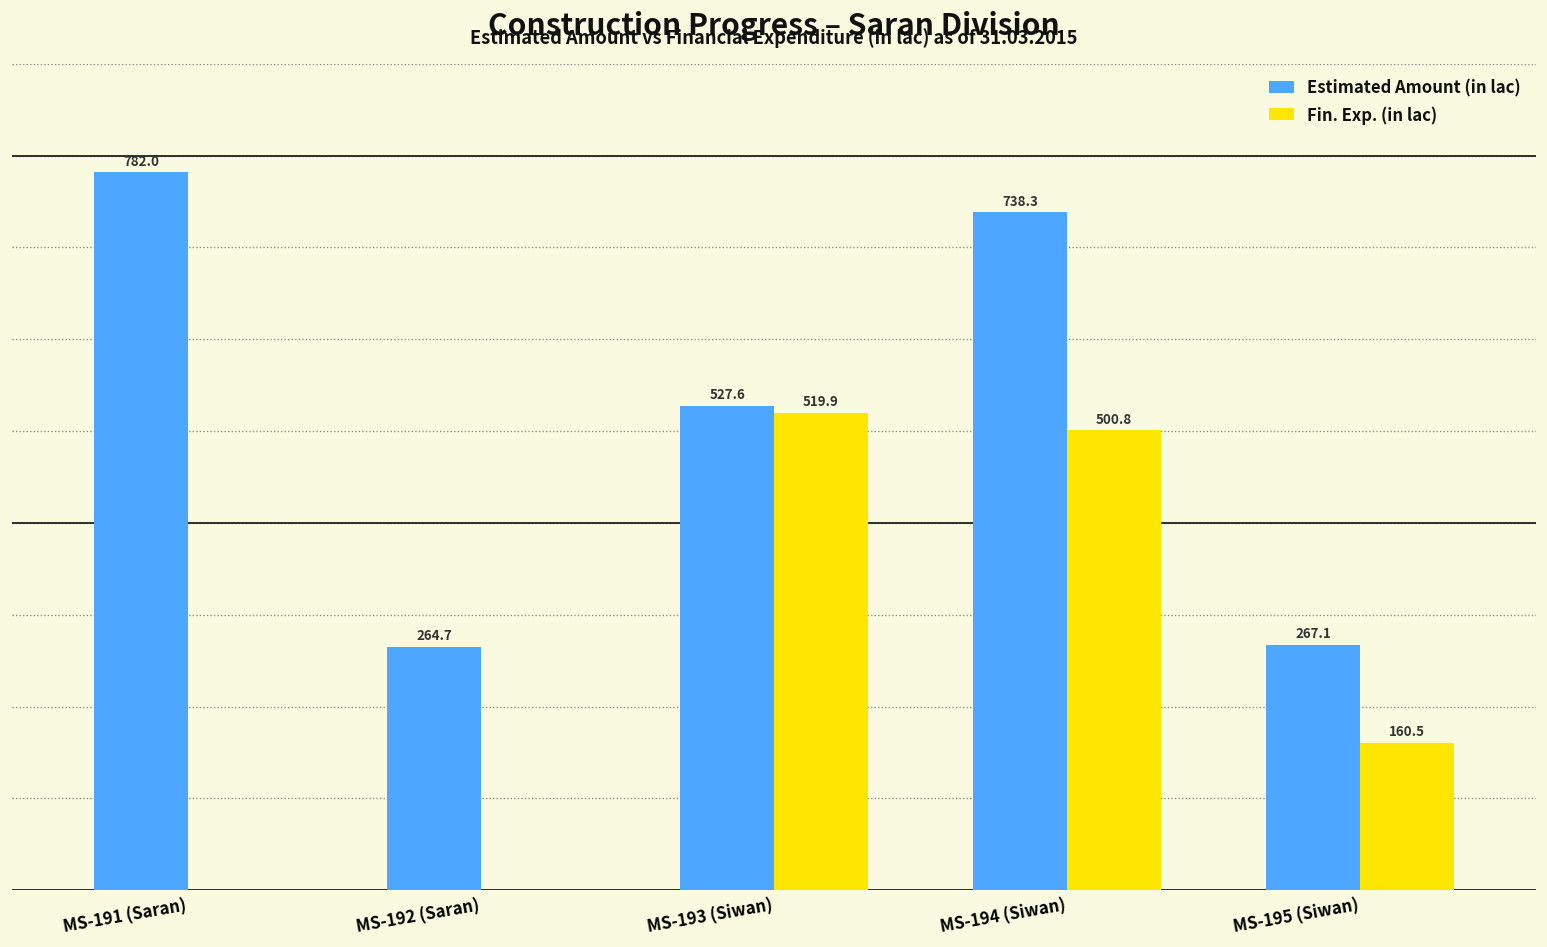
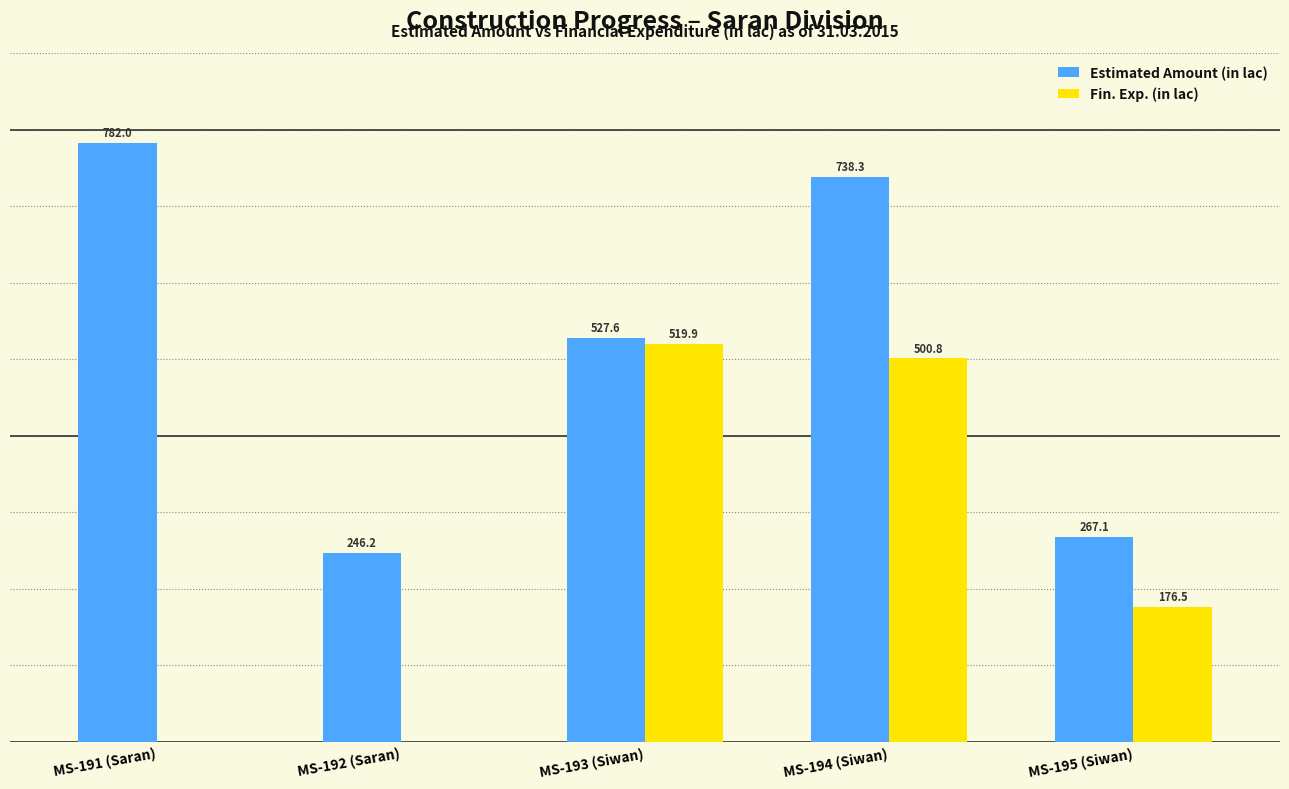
Estimated Amount (in lac), MS-192 (Saran): 264.7 -> 246.2
Fin. Exp. (in lac), MS-195 (Siwan): 160.5 -> 176.5
